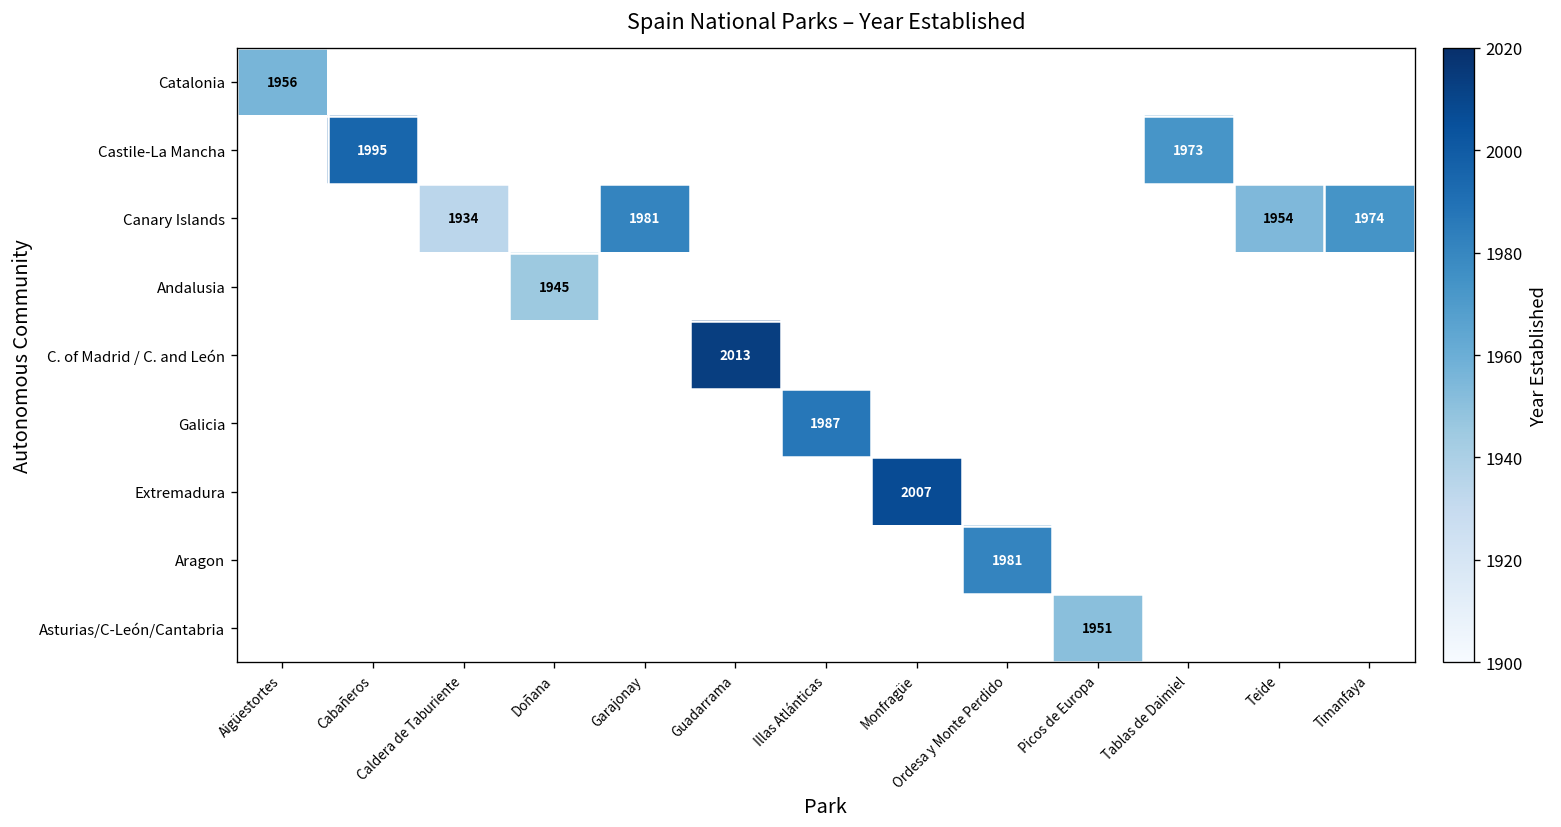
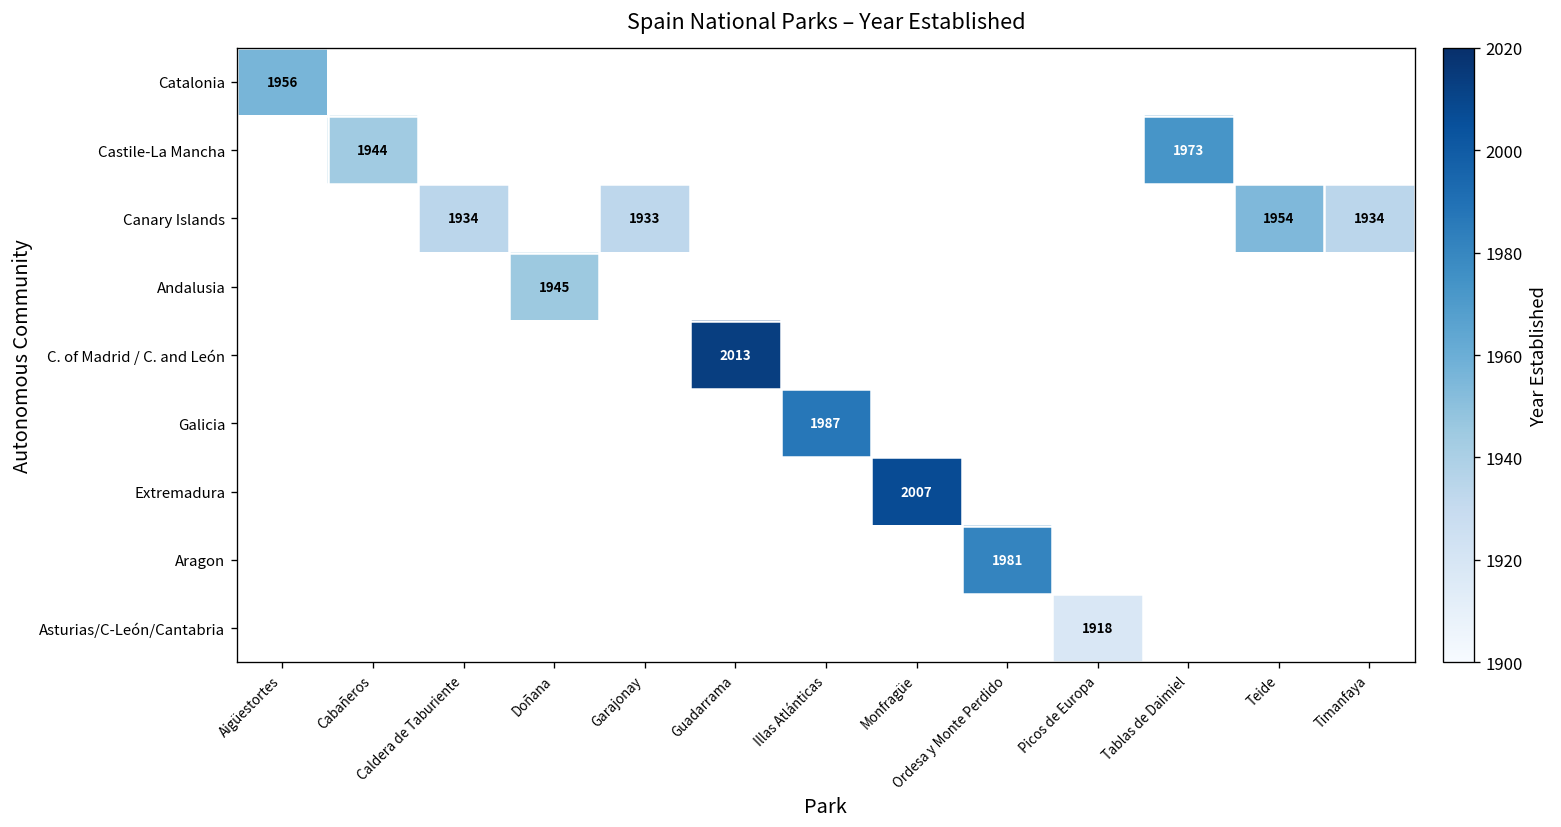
Castile-La Mancha, Cabañeros: 1995 -> 1944
Canary Islands, Garajonay: 1981 -> 1933
Canary Islands, Timanfaya: 1974 -> 1934
Asturias/C-León/Cantabria, Picos de Europa: 1951 -> 1918
